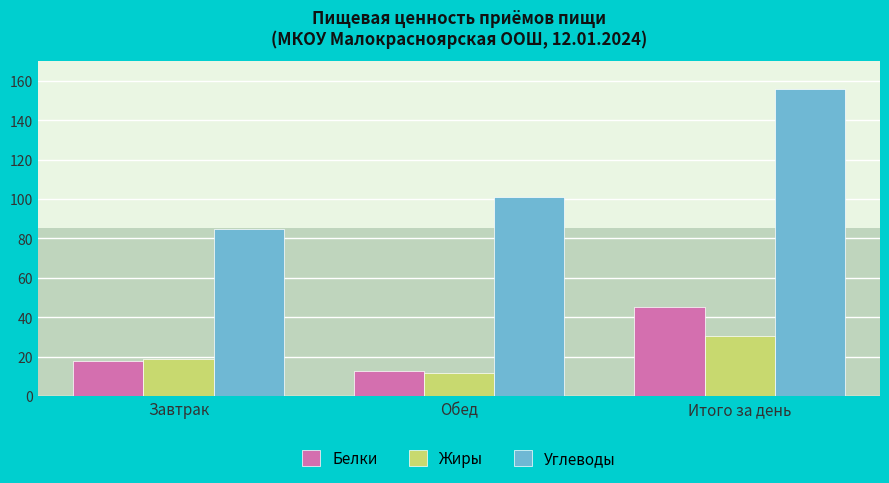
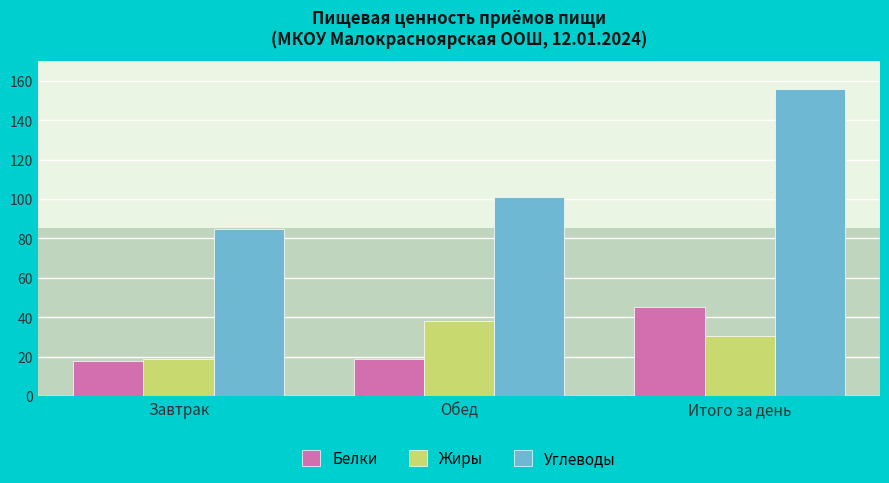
Белки, Обед: 13 -> 19
Жиры, Обед: 12 -> 38
